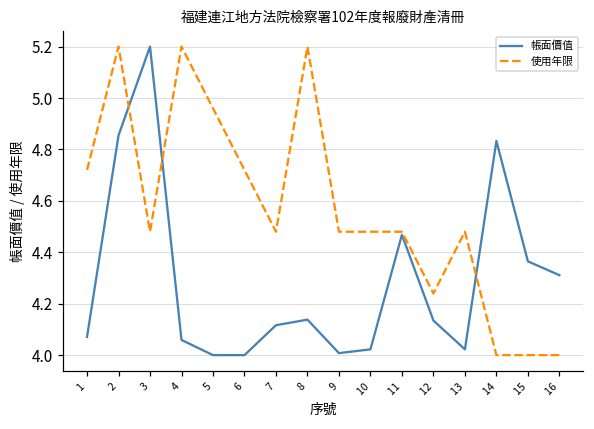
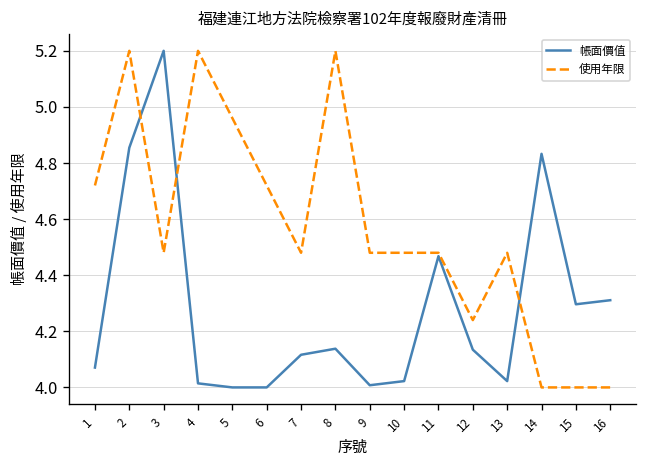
帳面價值, 4: 4.06 -> 4.01
帳面價值, 15: 4.36 -> 4.30
